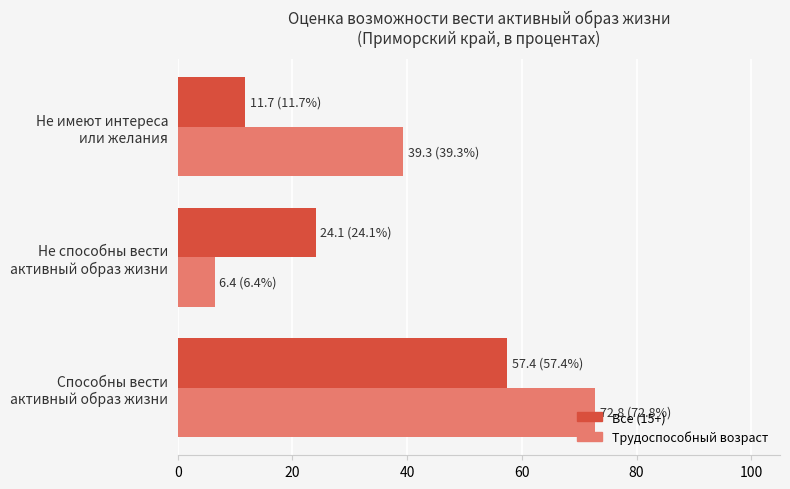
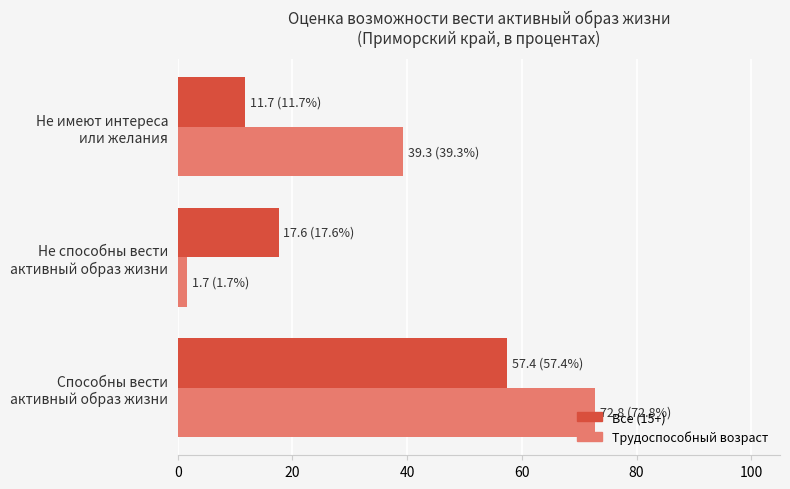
Все (15+), Не способны вести активный образ жизни: 24.1 (24.1%) -> 17.6 (17.6%)
Трудоспособный возраст, Не способны вести активный образ жизни: 6.4 (6.4%) -> 1.7 (1.7%)
